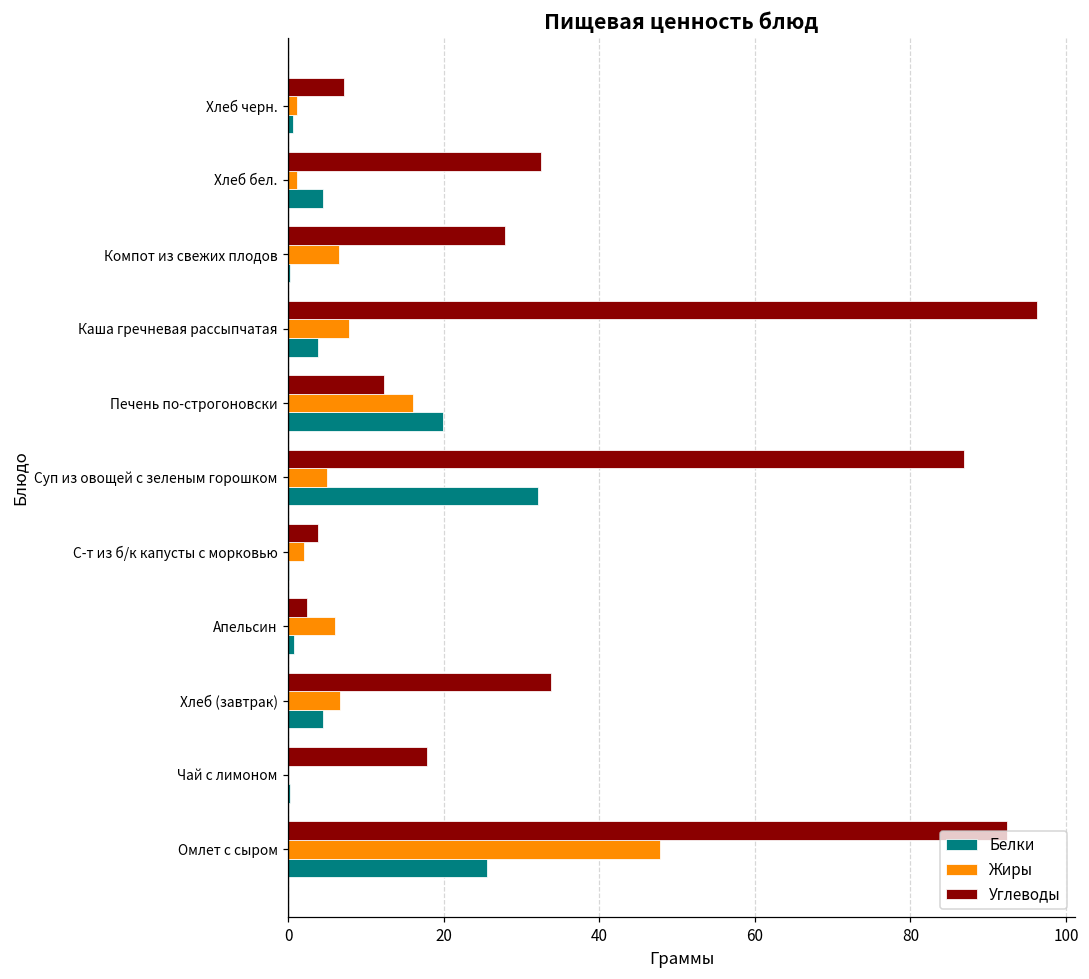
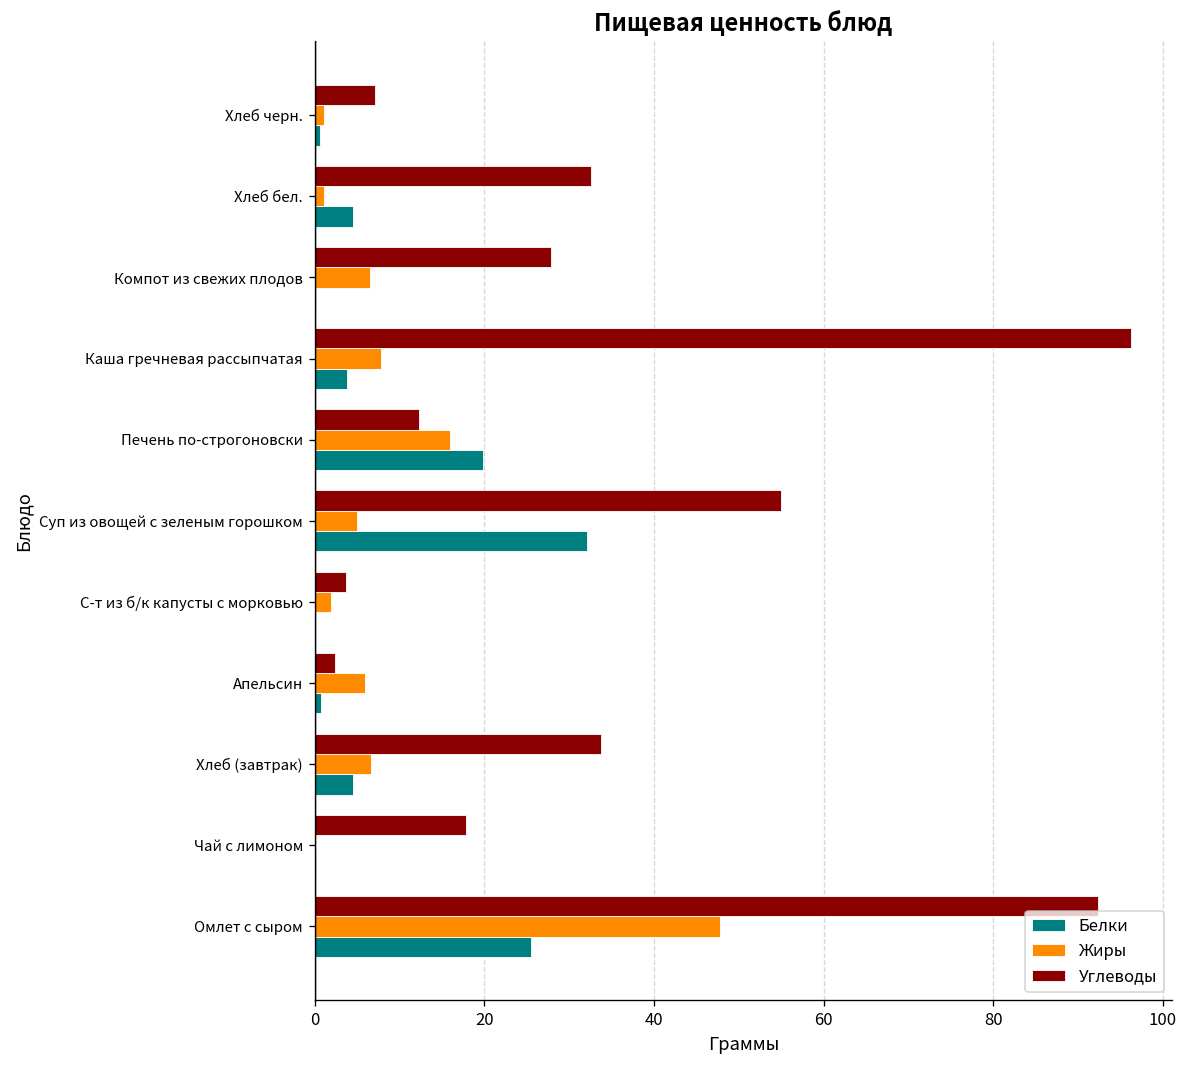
Углеводы, Суп из овощей с зеленым горошком: 87 -> 55
